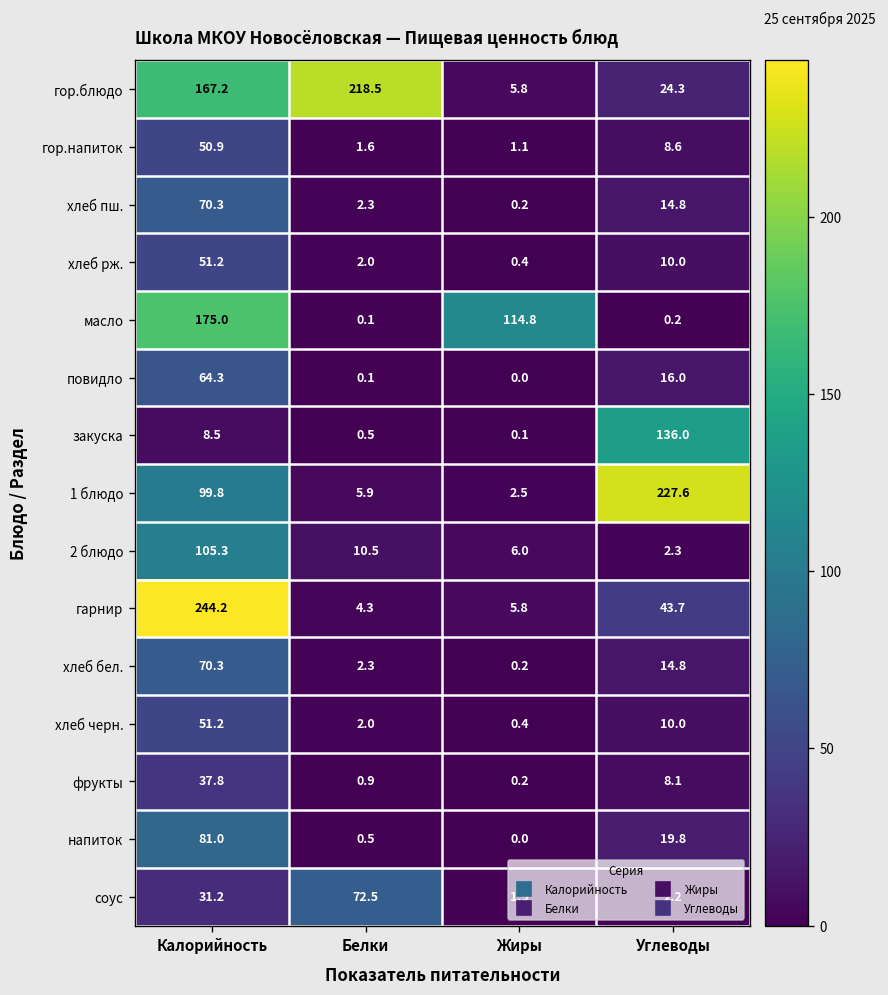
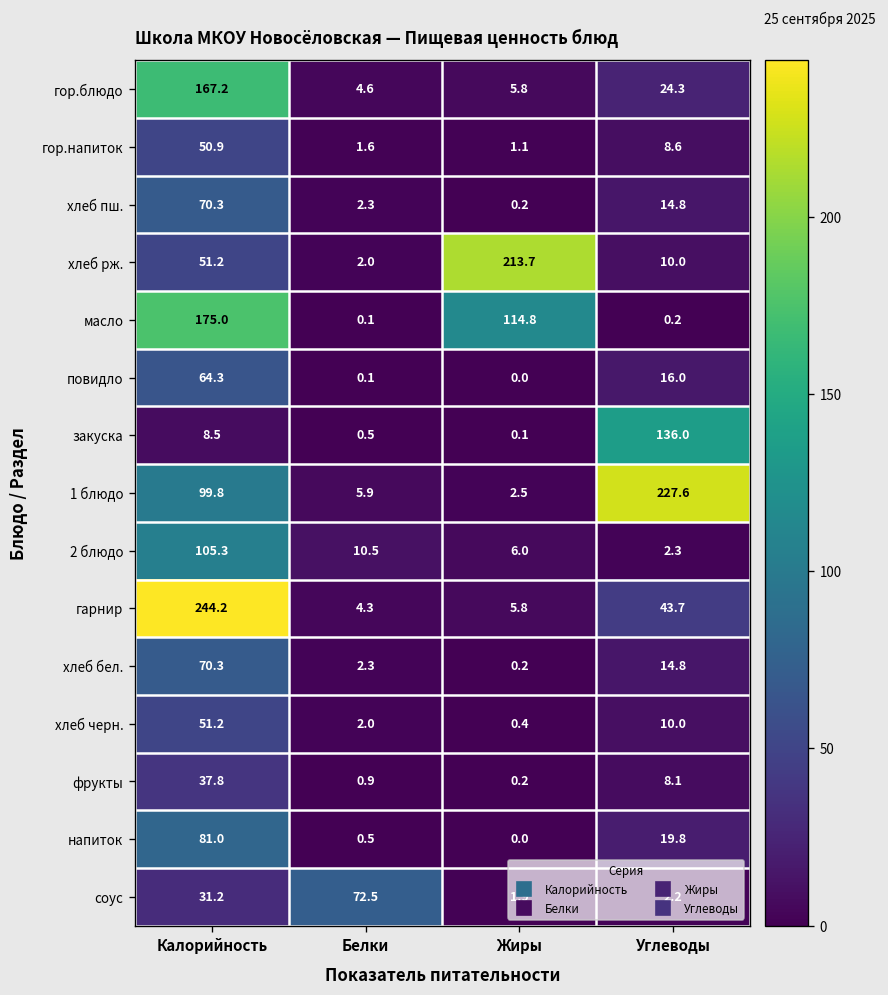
гор.блюдо, Белки: 218.5 -> 4.6
хлеб рж., Жиры: 0.4 -> 213.7
